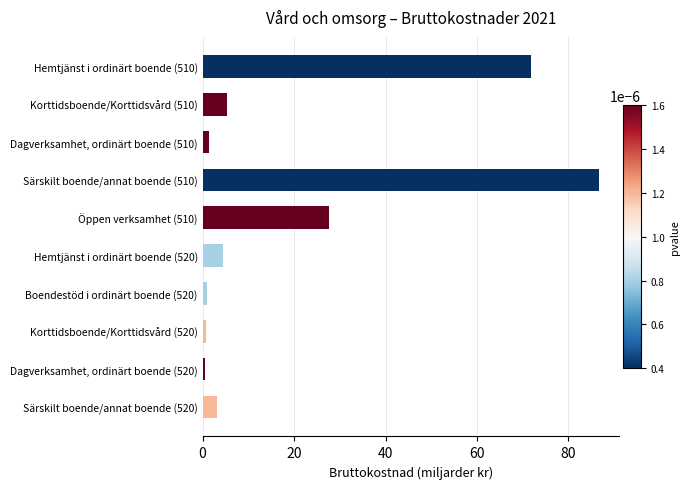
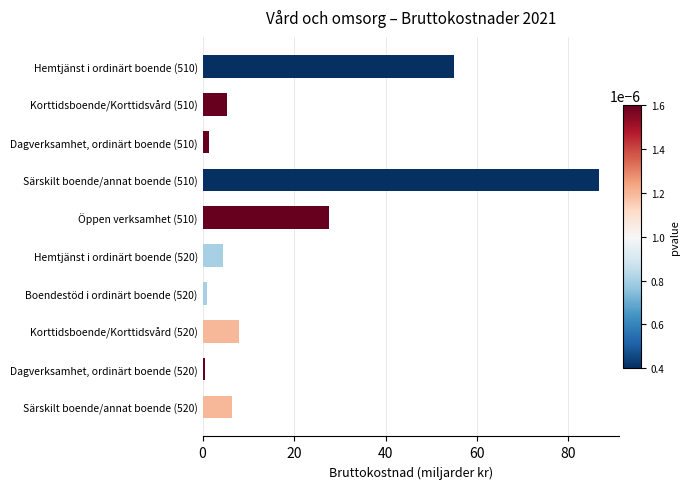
Hemtjänst i ordinärt boende (510): 72 -> 55
Korttidsboende/Korttidsvård (520): 1 -> 8
Särskilt boende/annat boende (520): 3 -> 6
